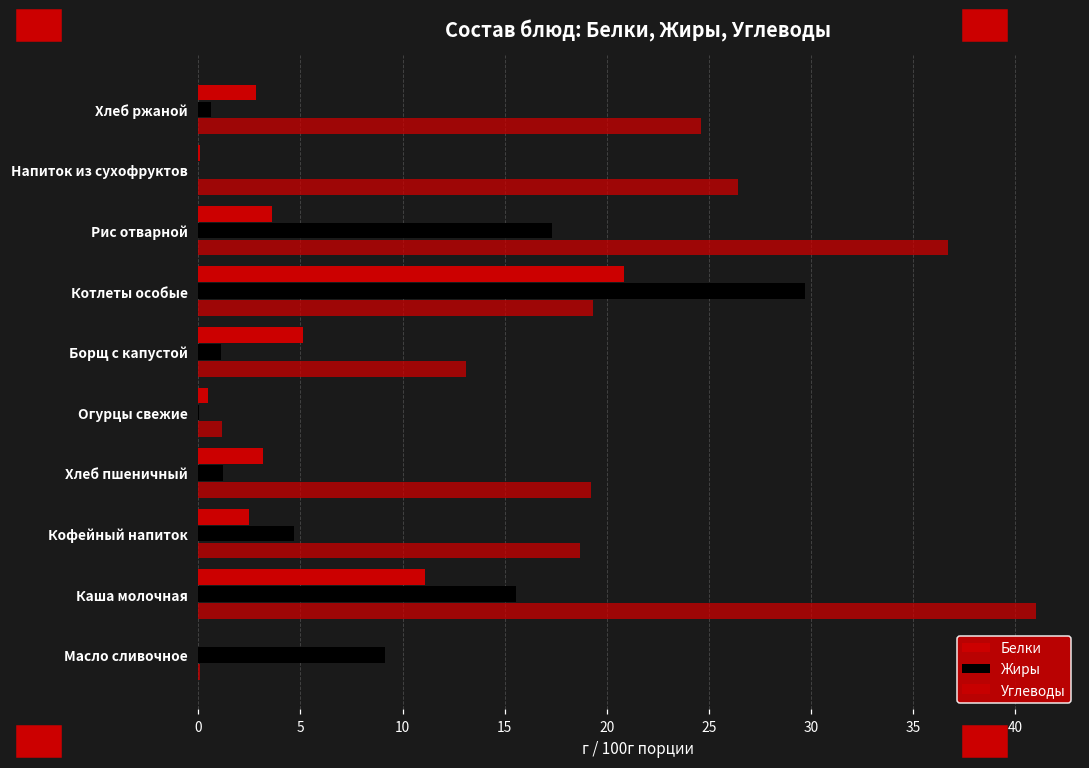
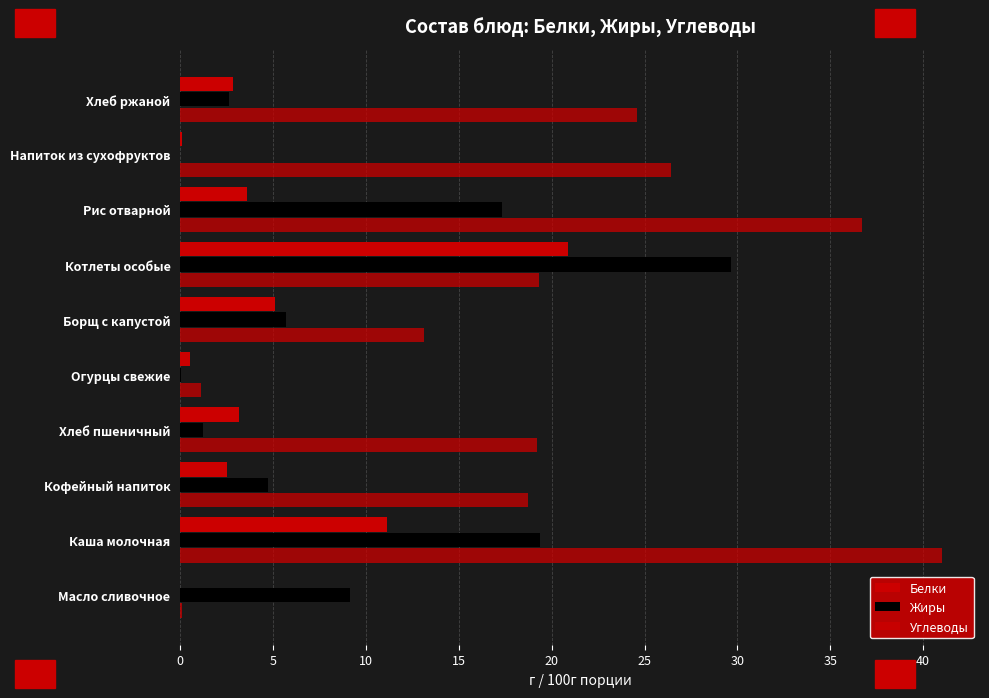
Жиры, Хлеб ржаной: 0.6 -> 2.6
Жиры, Борщ с капустой: 1.1 -> 5.7
Жиры, Каша молочная: 15.5 -> 19.4
